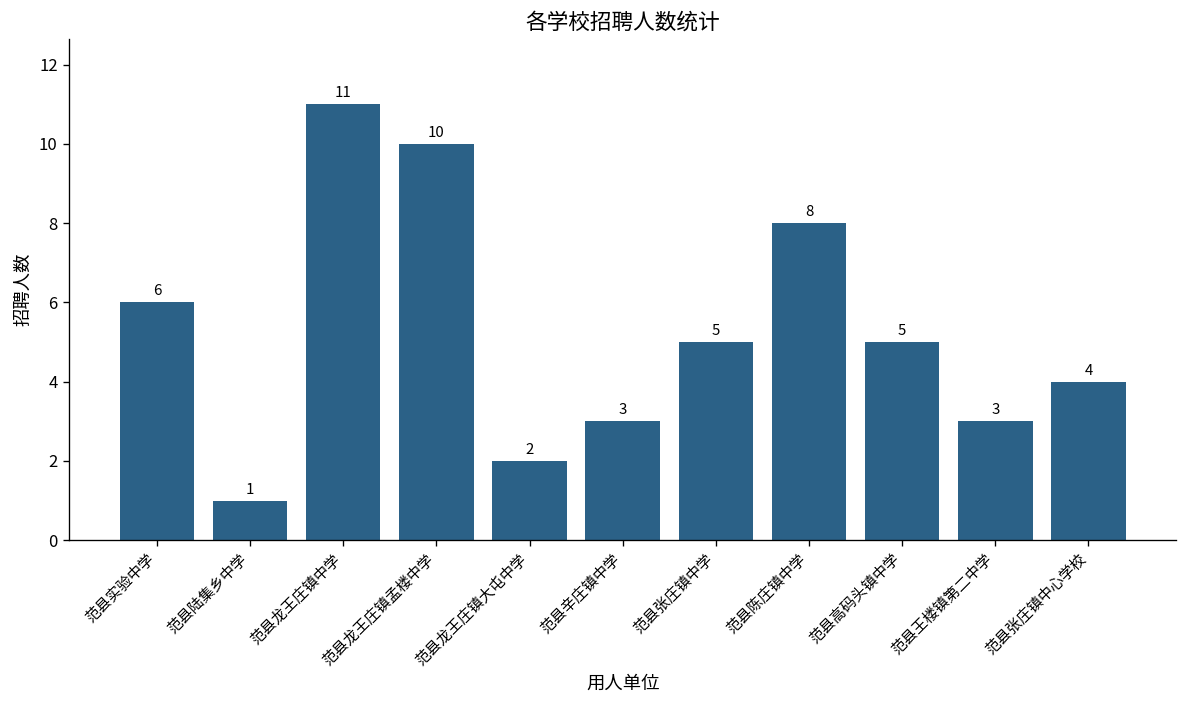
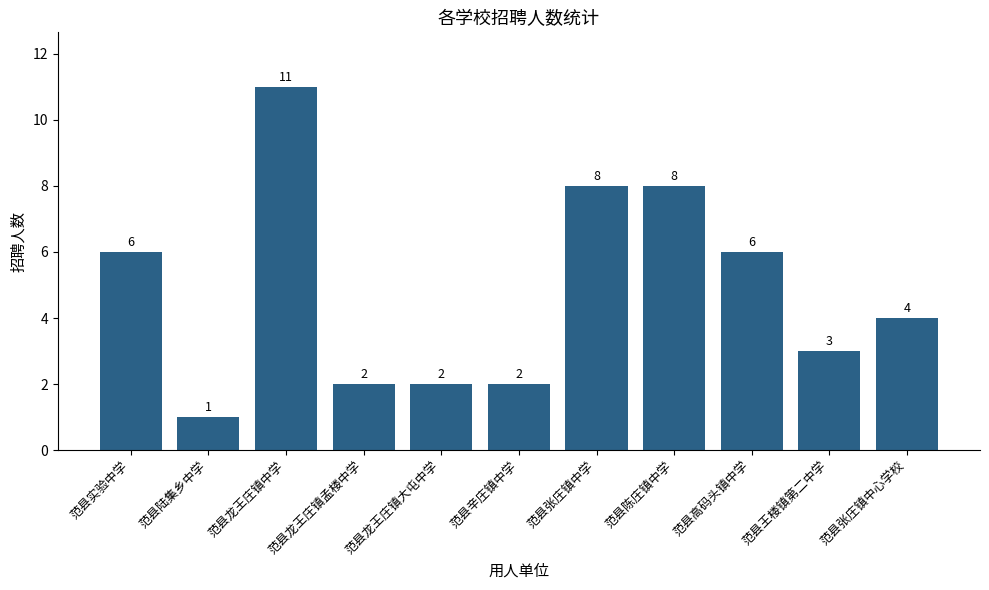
范县龙王庄镇孟楼中学: 10 -> 2
范县辛庄镇中学: 3 -> 2
范县张庄镇中学: 5 -> 8
范县高码头镇中学: 5 -> 6
